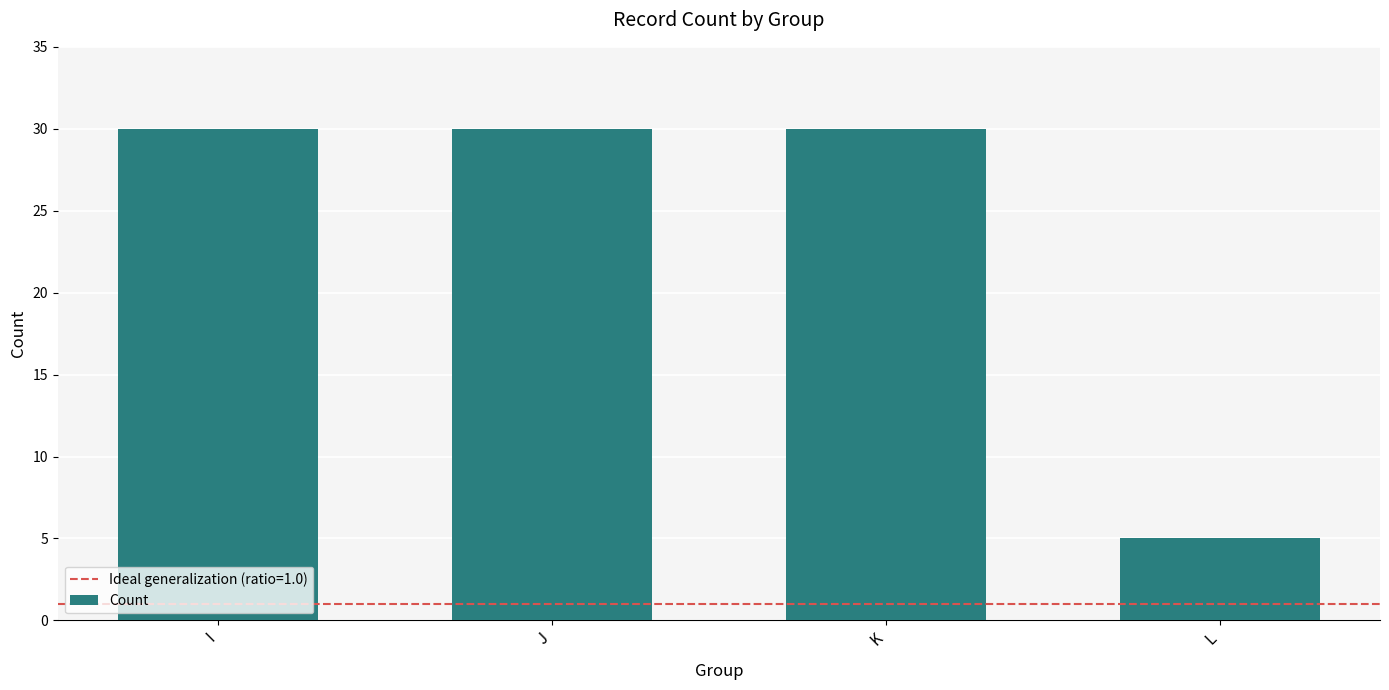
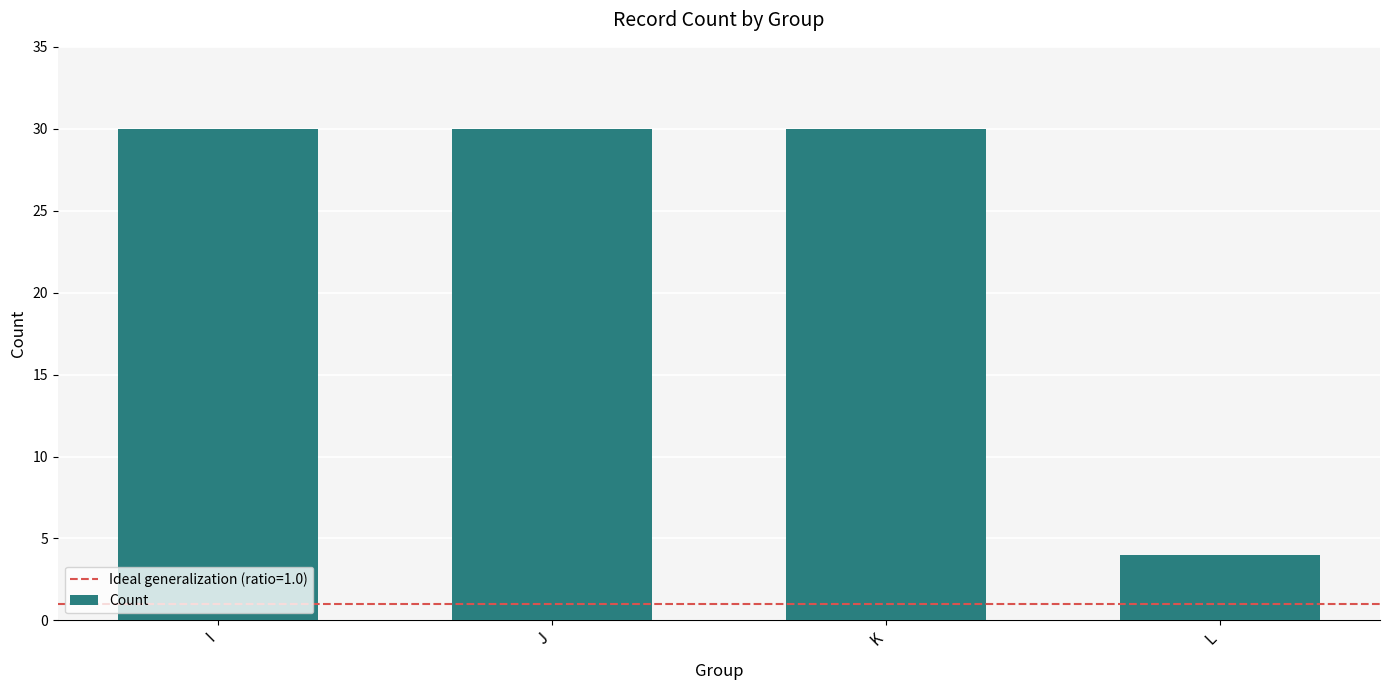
L: 5 -> 4
